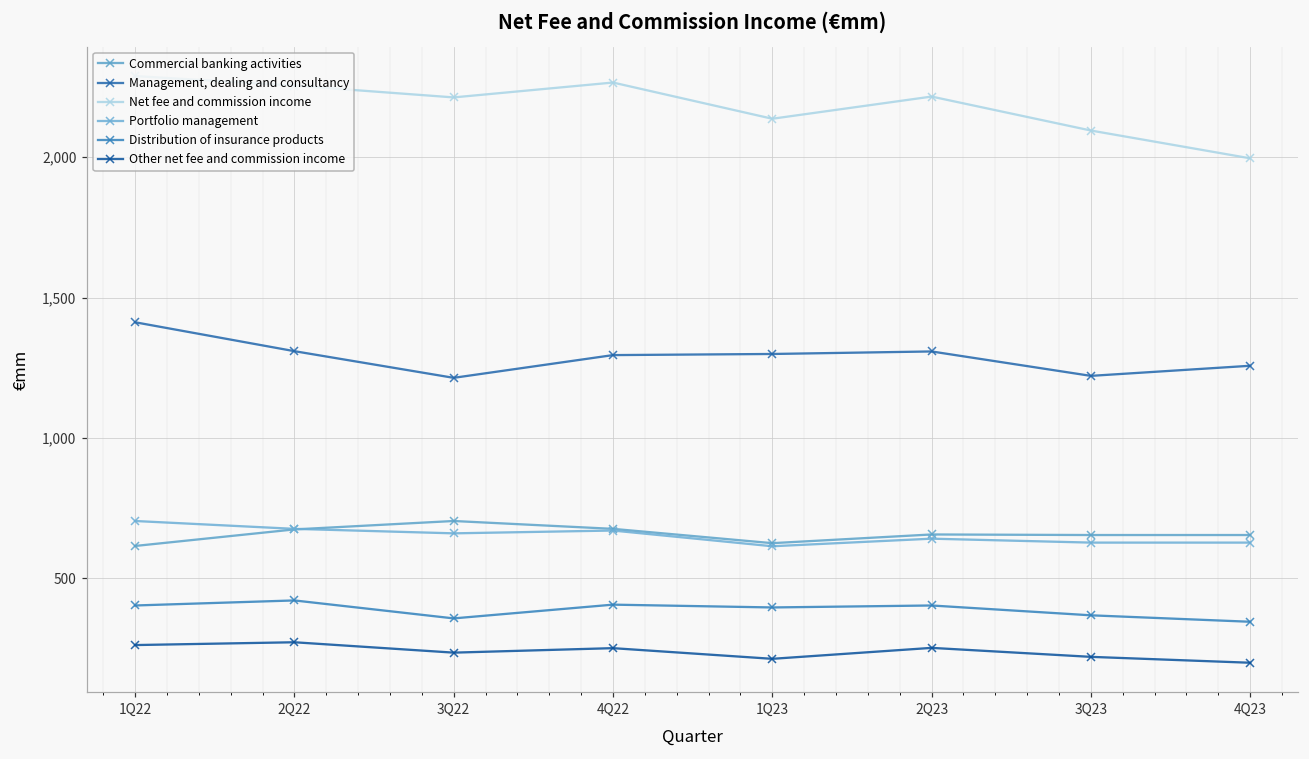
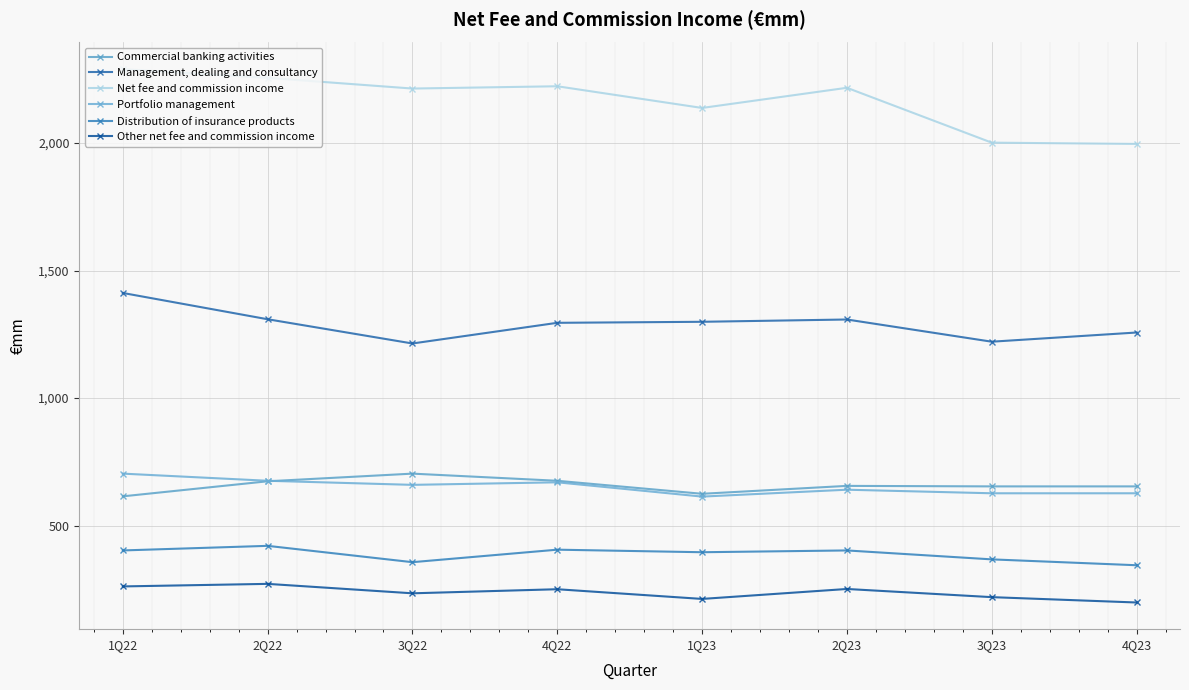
Net fee and commission income, 4Q22: 2,270 -> 2,220
Net fee and commission income, 3Q23: 2,100 -> 2,000
